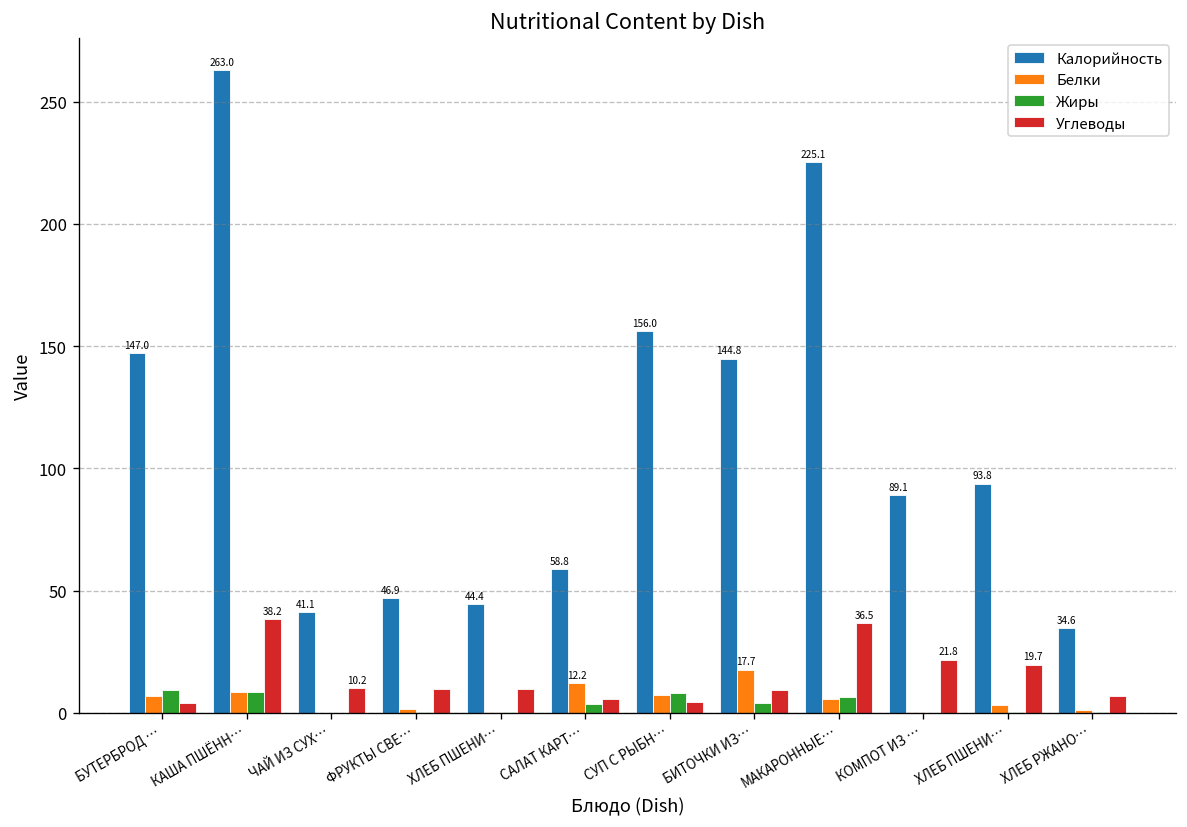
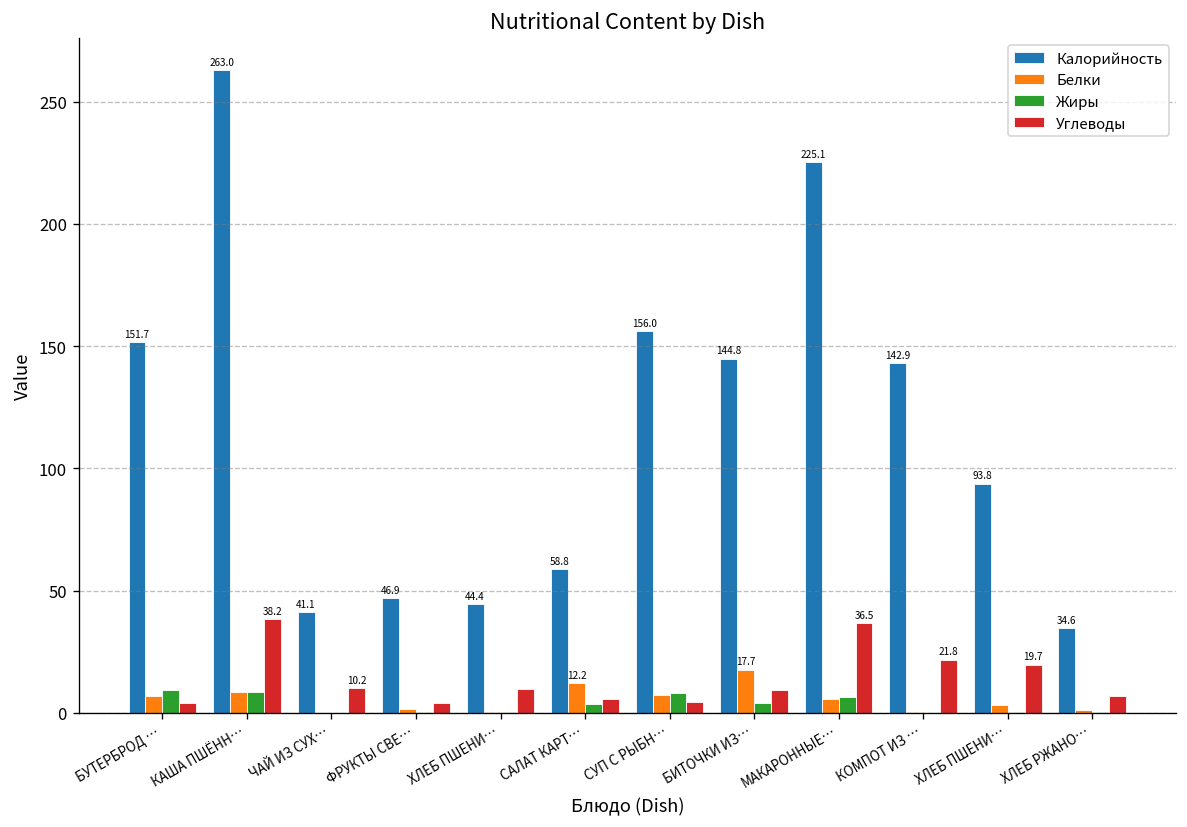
Калорийность, БУТЕРБРОД …: 147.0 -> 151.7
Углеводы, ФРУКТЫ СВЕ…: 10 -> 4
Калорийность, КОМПОТ ИЗ …: 89.1 -> 142.9
